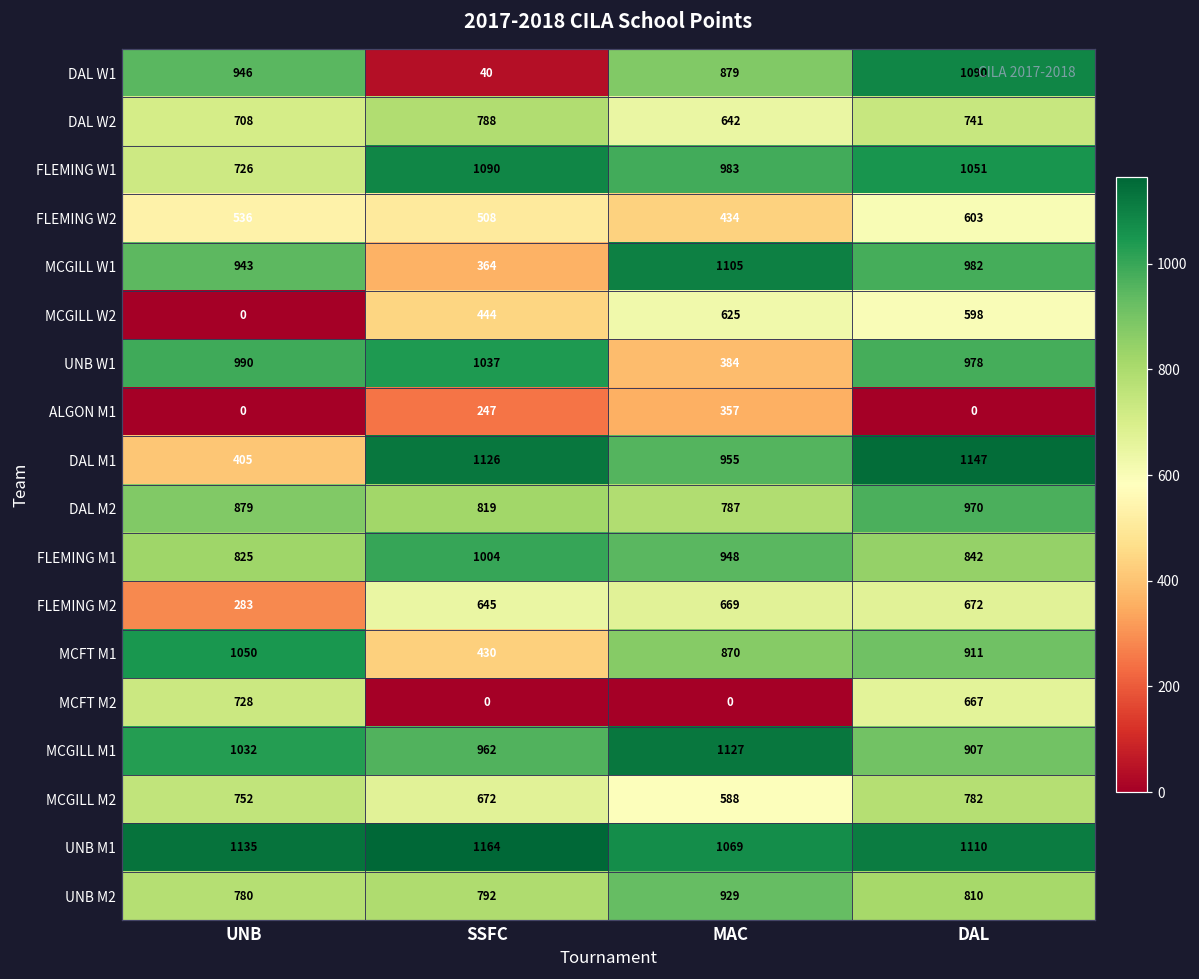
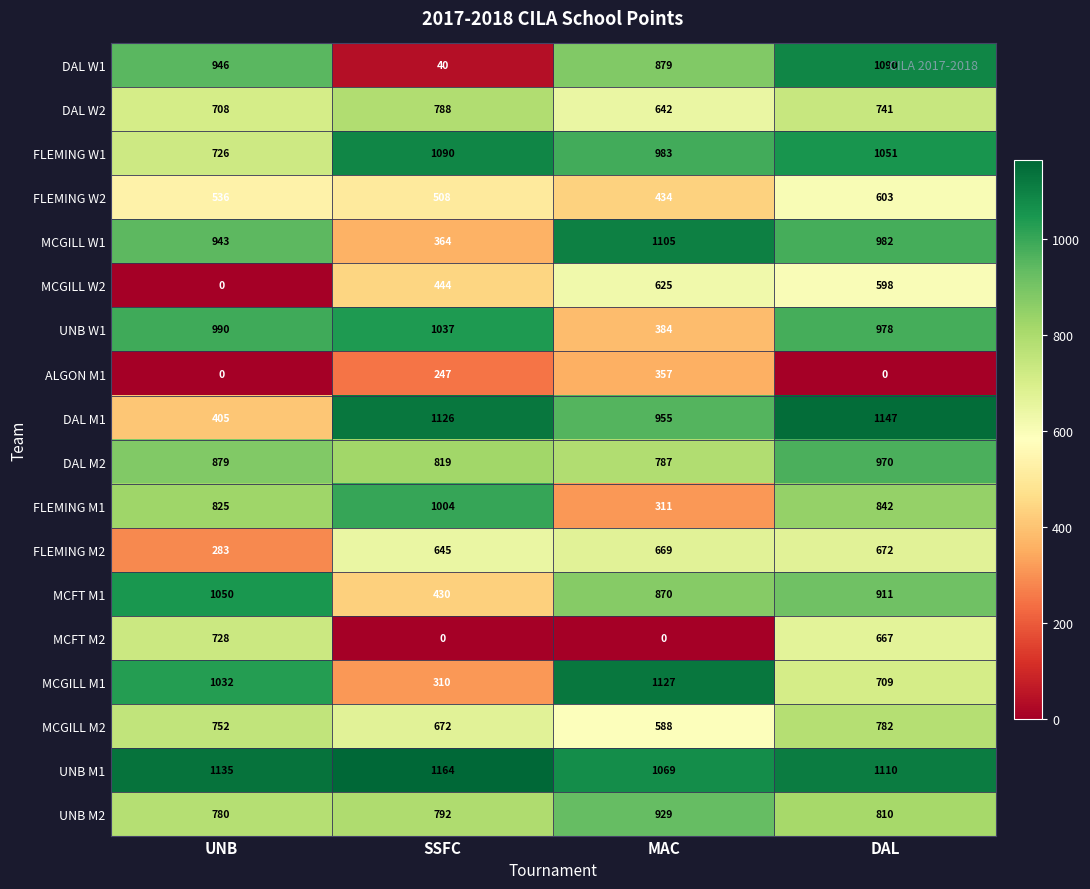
FLEMING M1, MAC: 948 -> 311
MCGILL M1, SSFC: 962 -> 310
MCGILL M1, DAL: 907 -> 709
